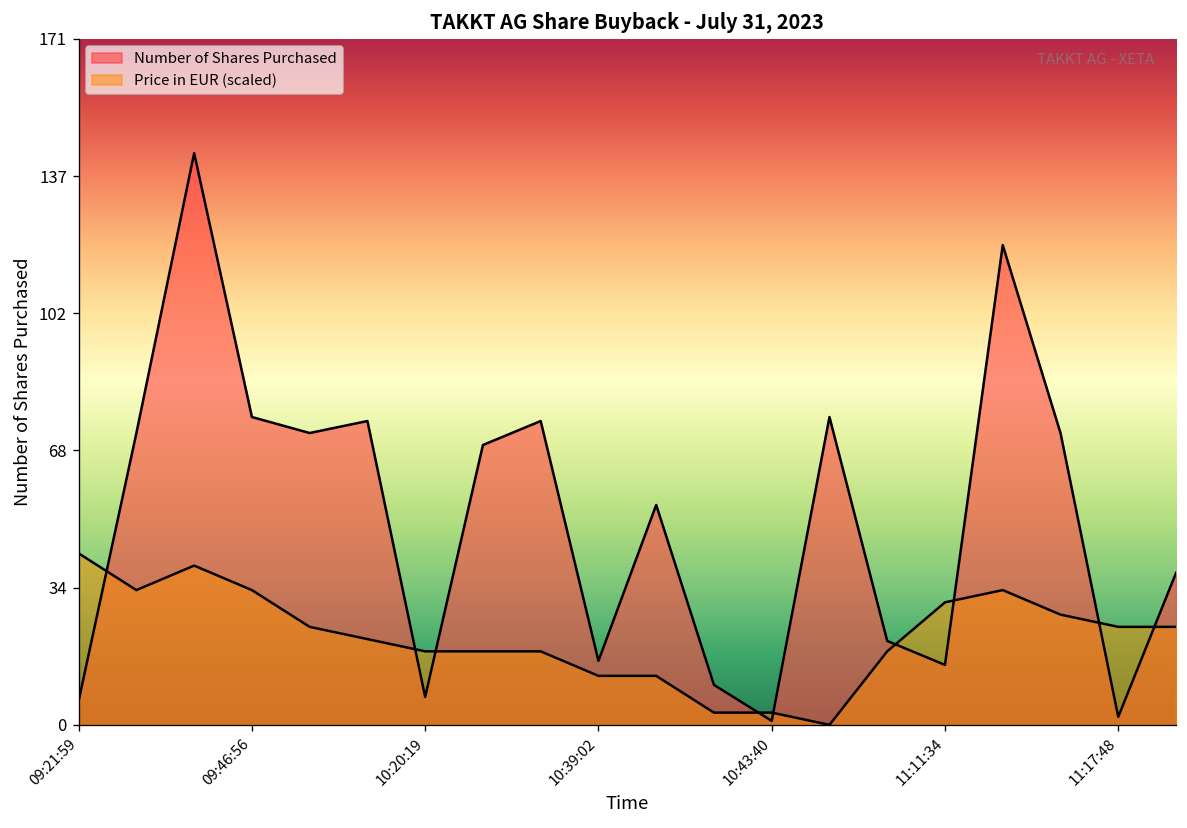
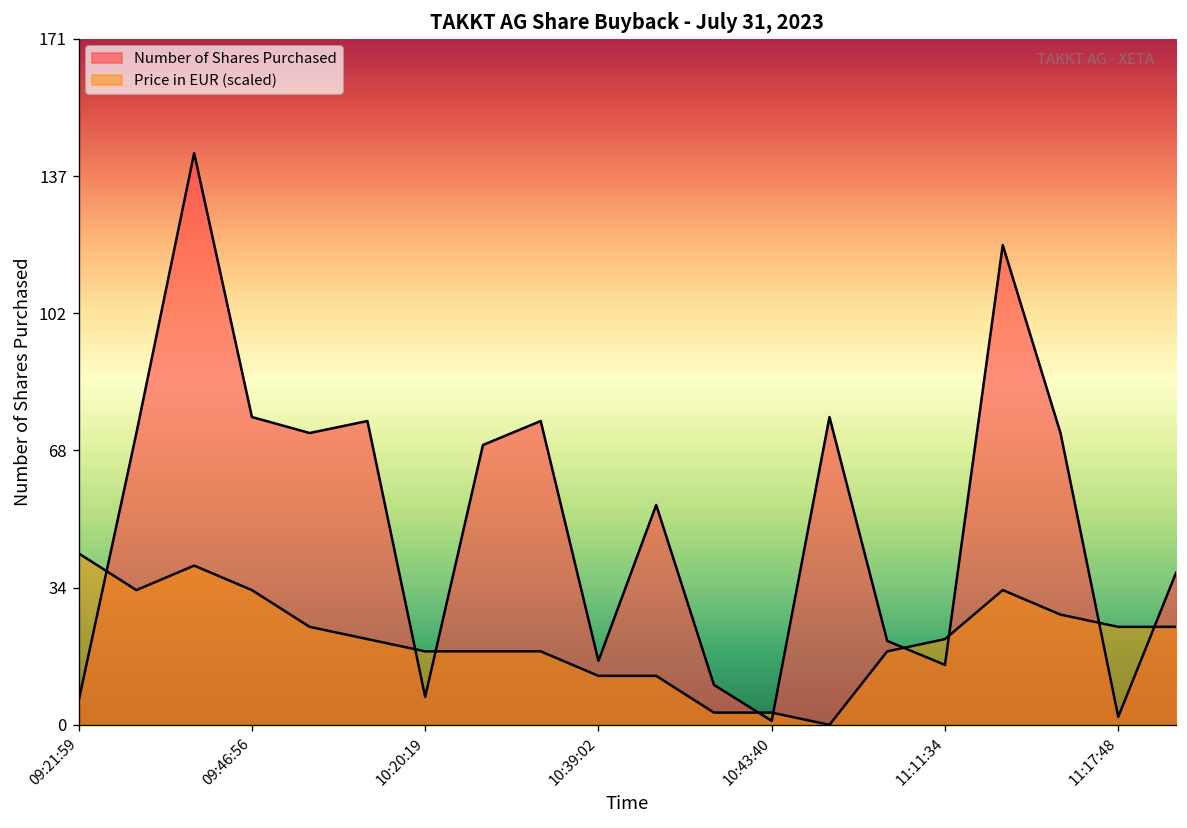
Price in EUR (scaled), 11:11:34: 31 -> 21
